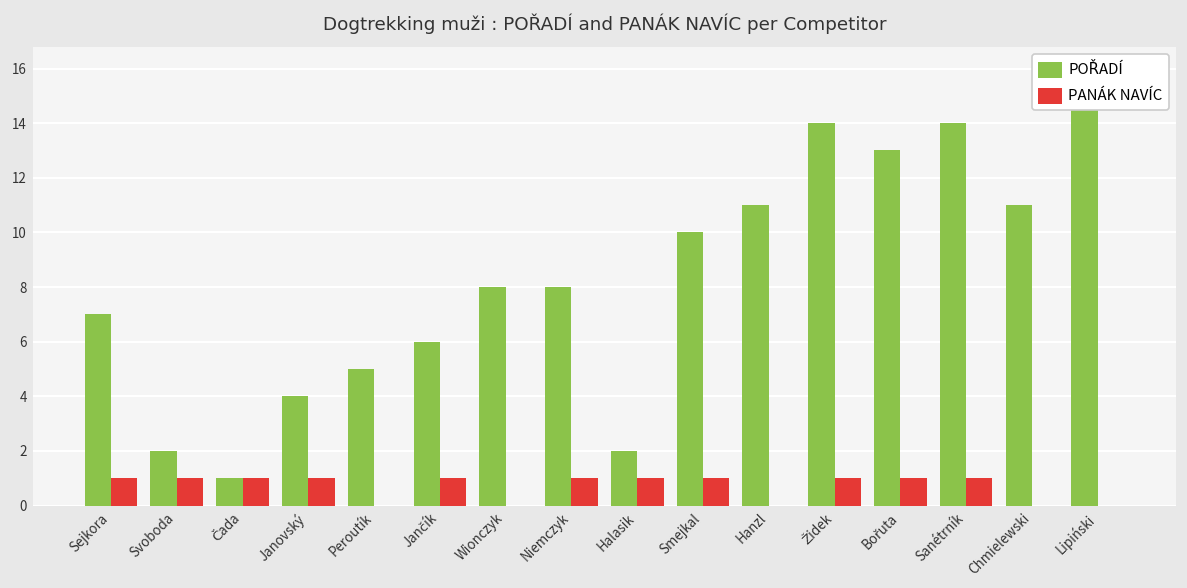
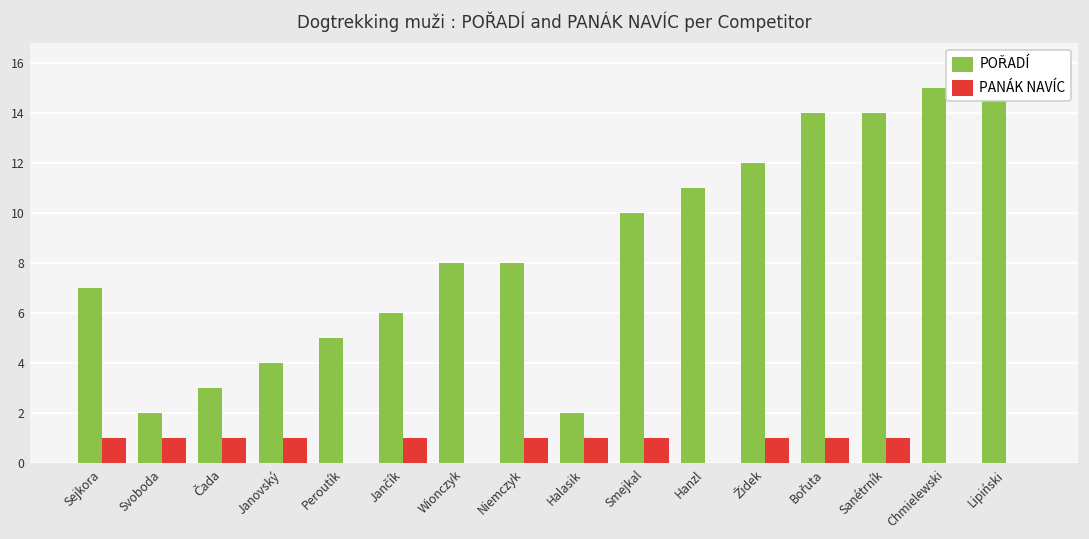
POŘADÍ, Čada: 1 -> 3
POŘADÍ, Židek: 14 -> 12
POŘADÍ, Bořuta: 13 -> 14
POŘADÍ, Chmielewski: 11 -> 15
